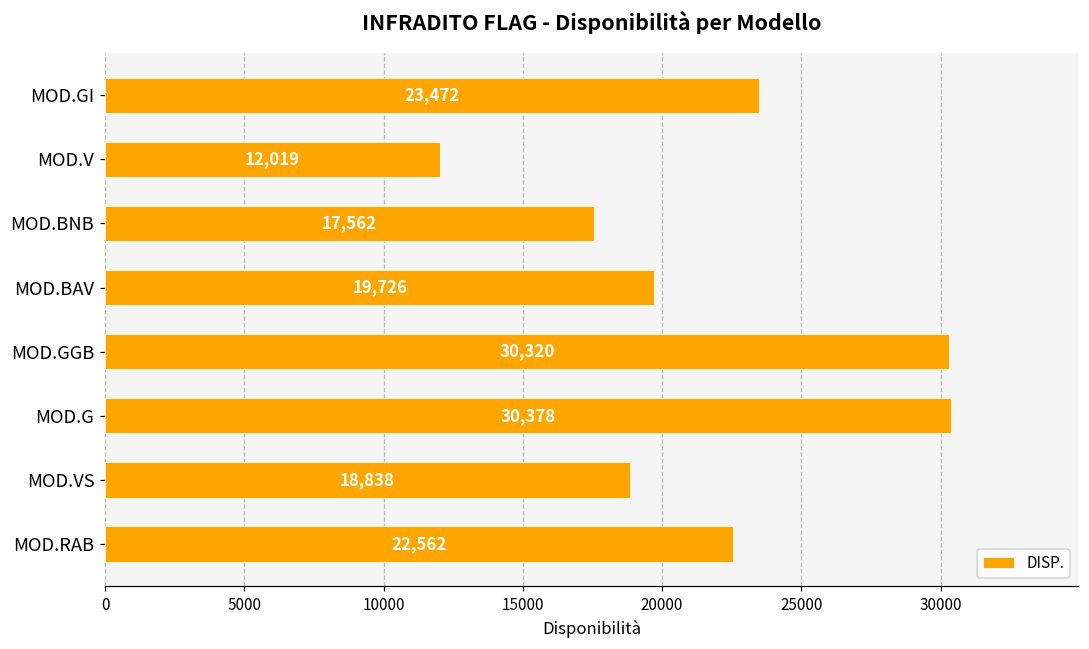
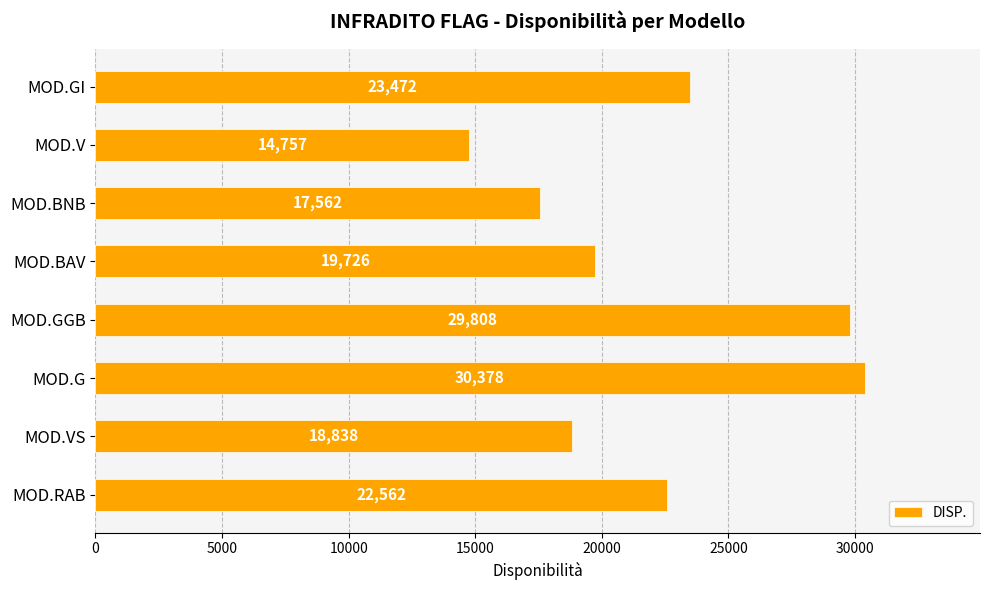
MOD.V: 12,019 -> 14,757
MOD.GGB: 30,320 -> 29,808
